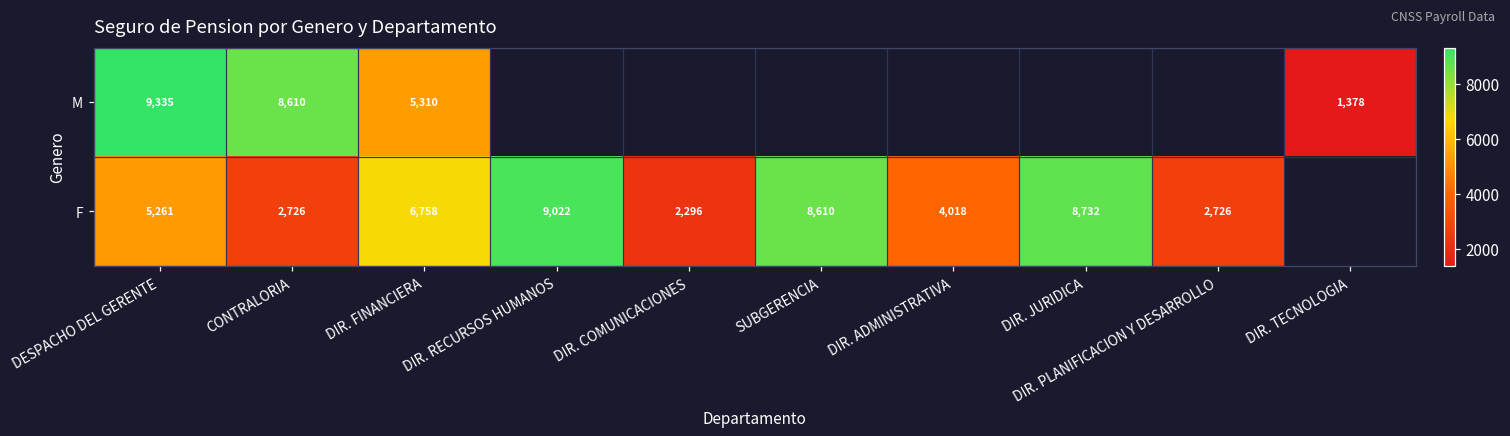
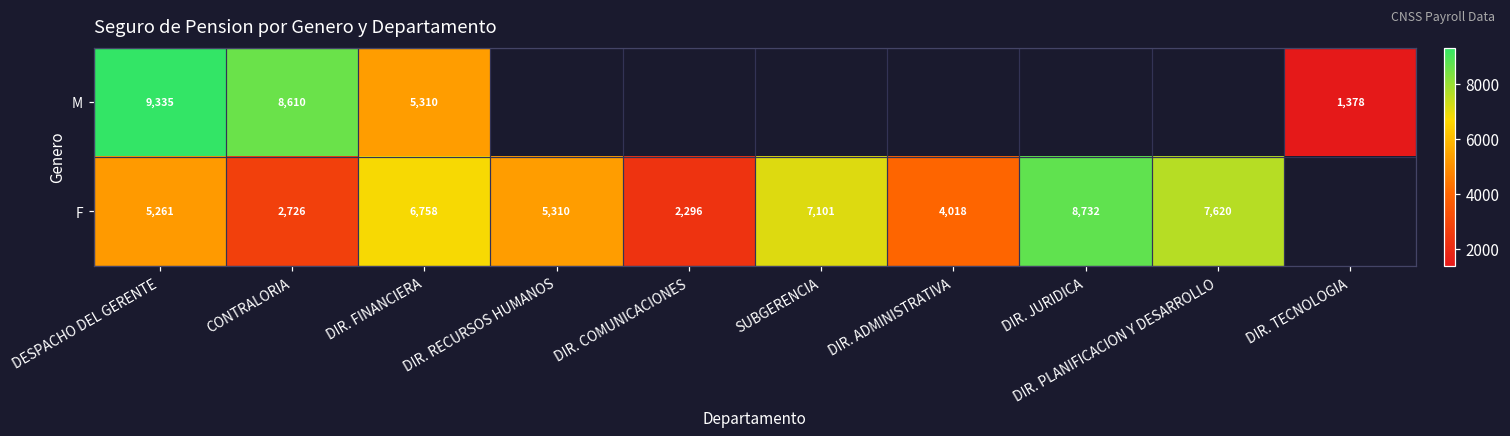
F, DIR. RECURSOS HUMANOS: 9,022 -> 5,310
F, SUBGERENCIA: 8,610 -> 7,101
F, DIR. PLANIFICACION Y DESARROLLO: 2,726 -> 7,620
